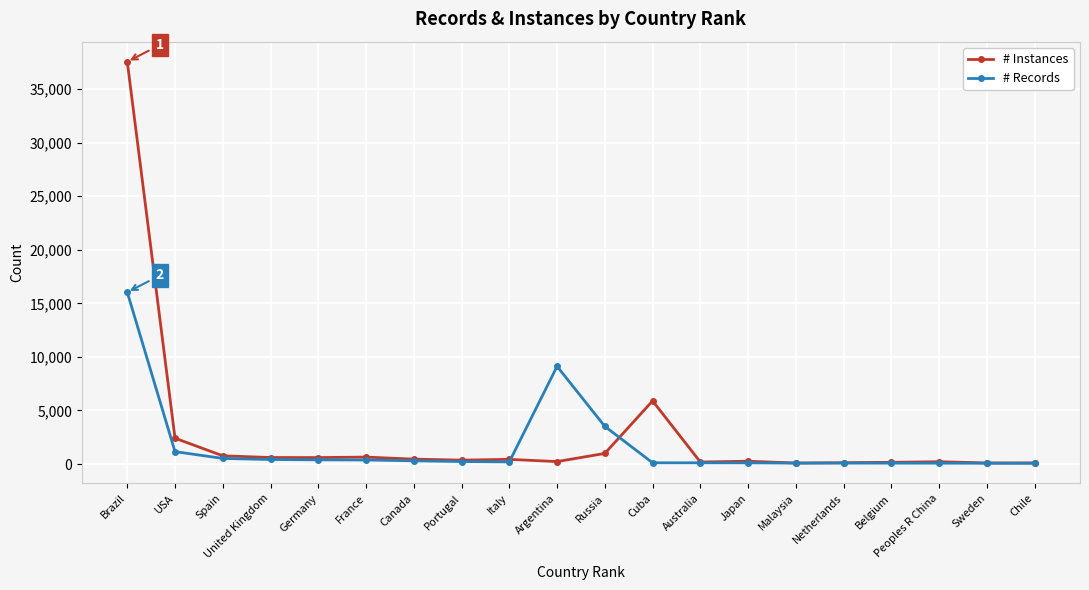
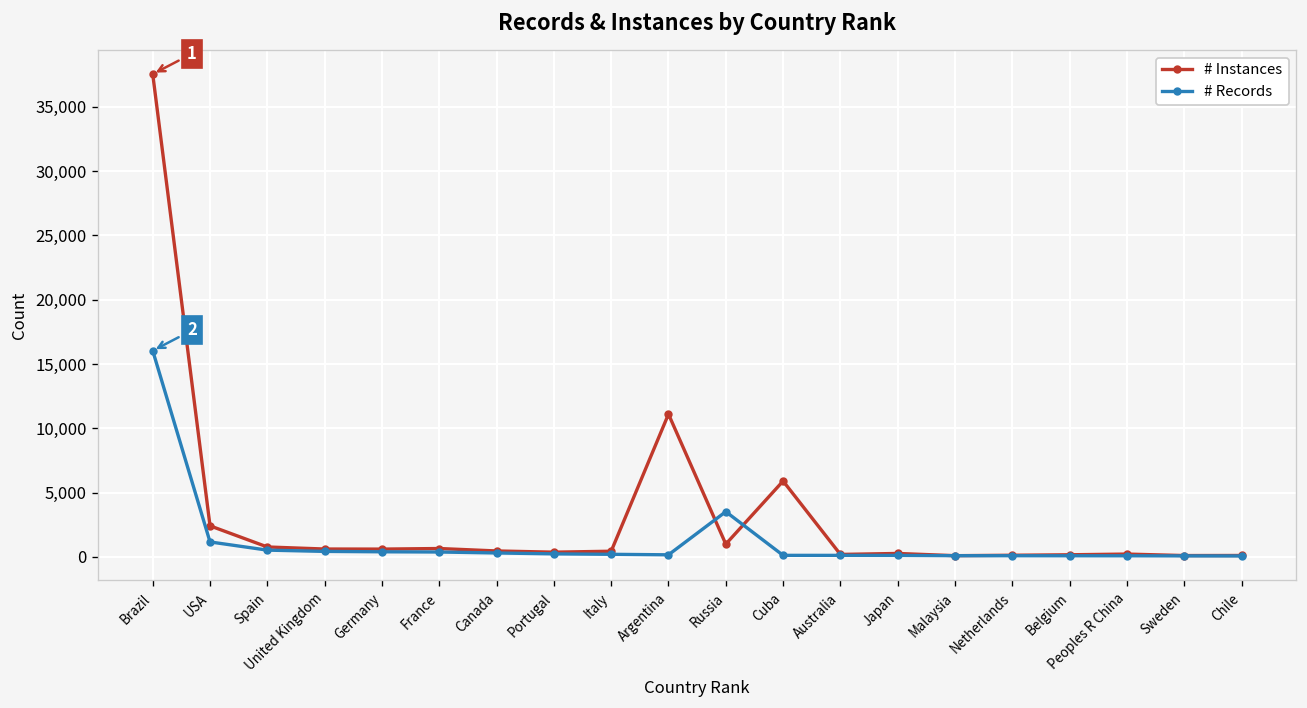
# Instances, Argentina: 200 -> 11,100
# Records, Argentina: 9,100 -> 200
